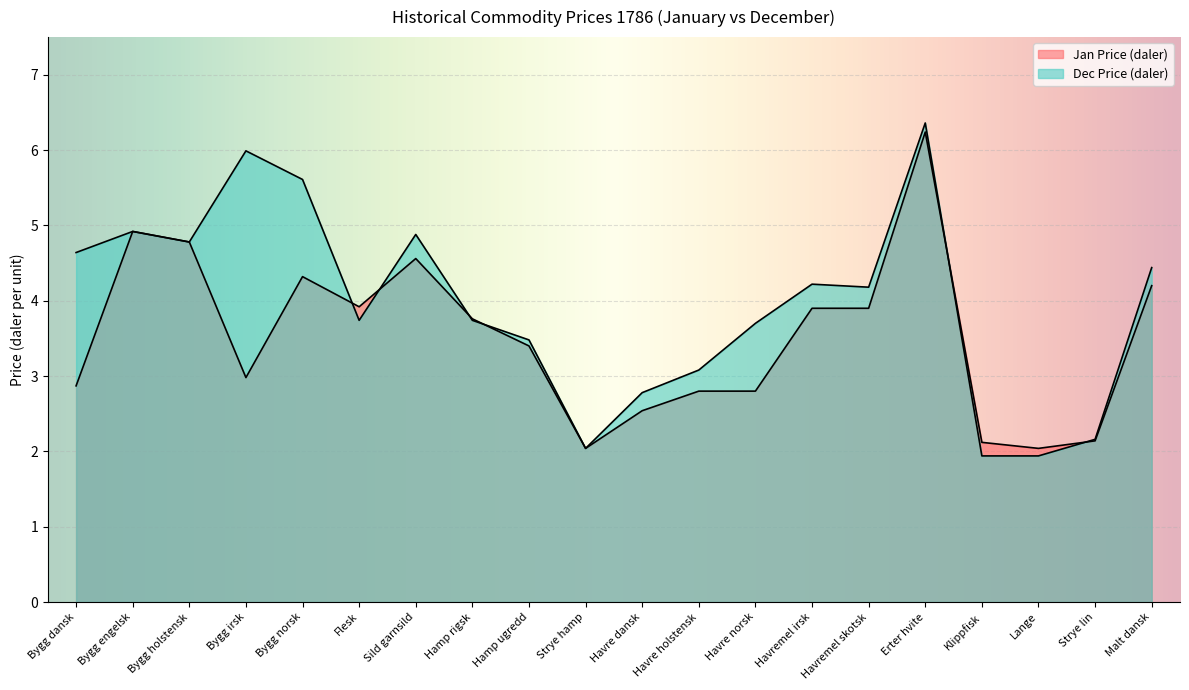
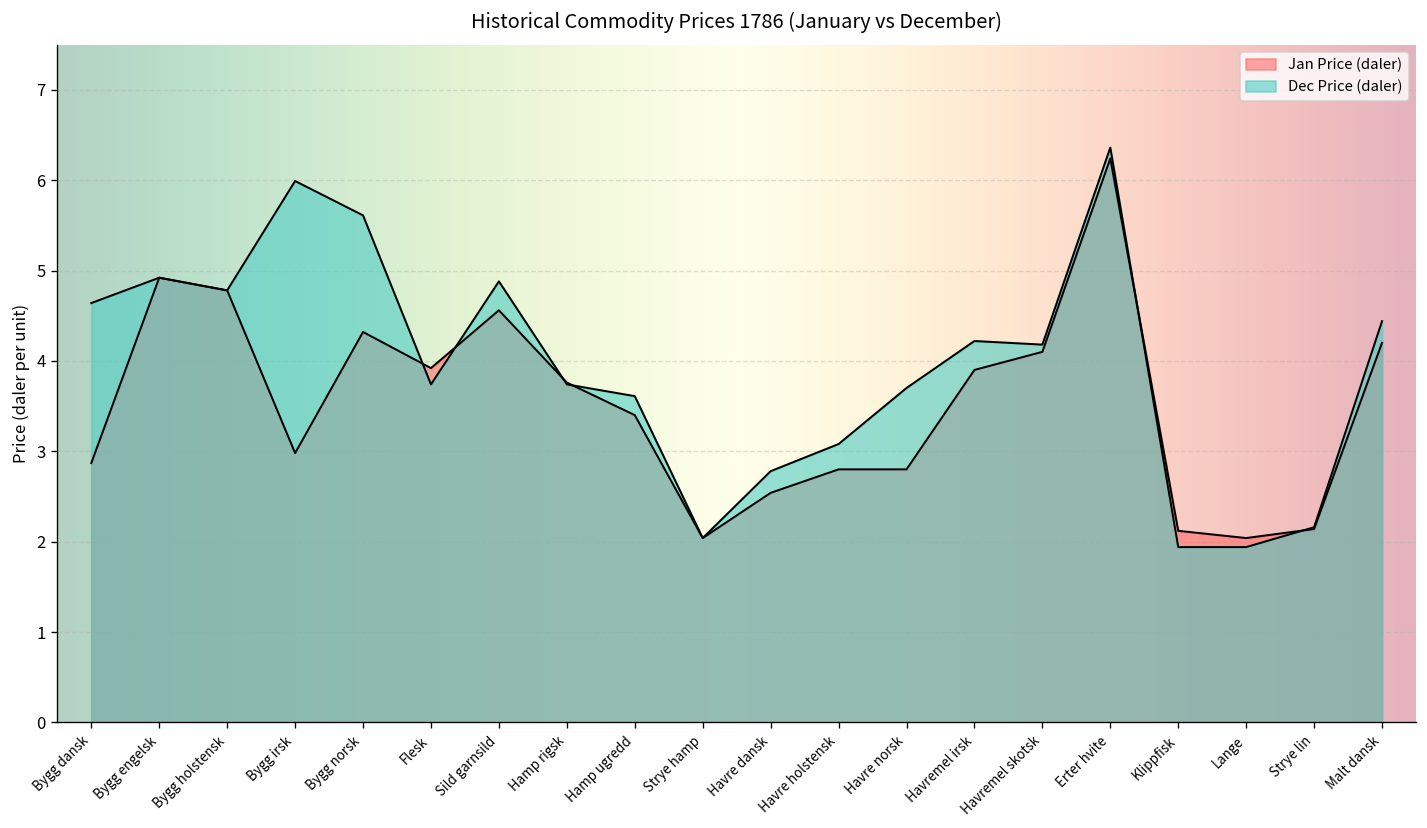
Dec Price (daler), Hamp ugredd: 3.5 -> 3.6
Jan Price (daler), Havremel skotsk: 3.9 -> 4.1
